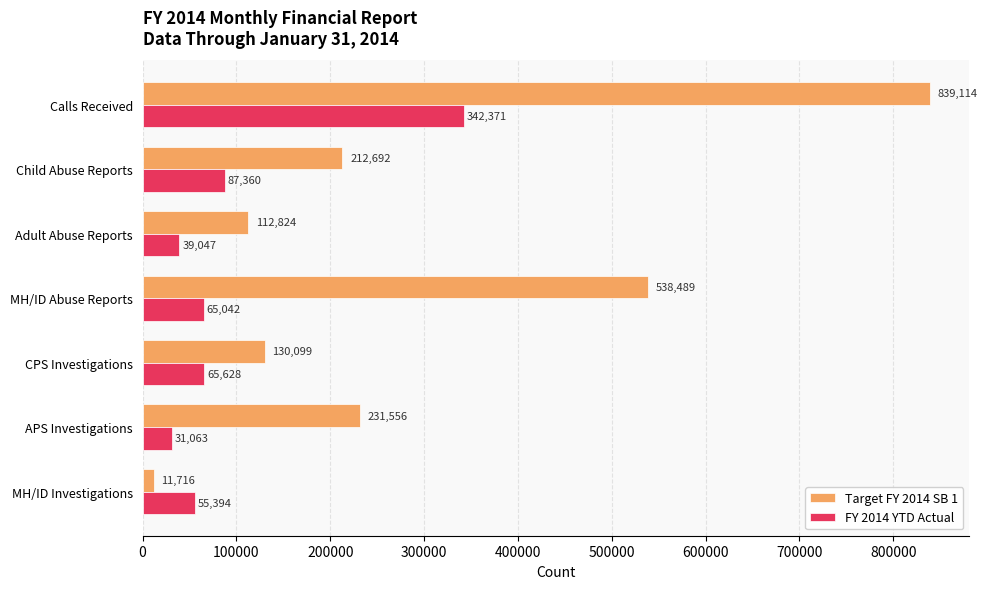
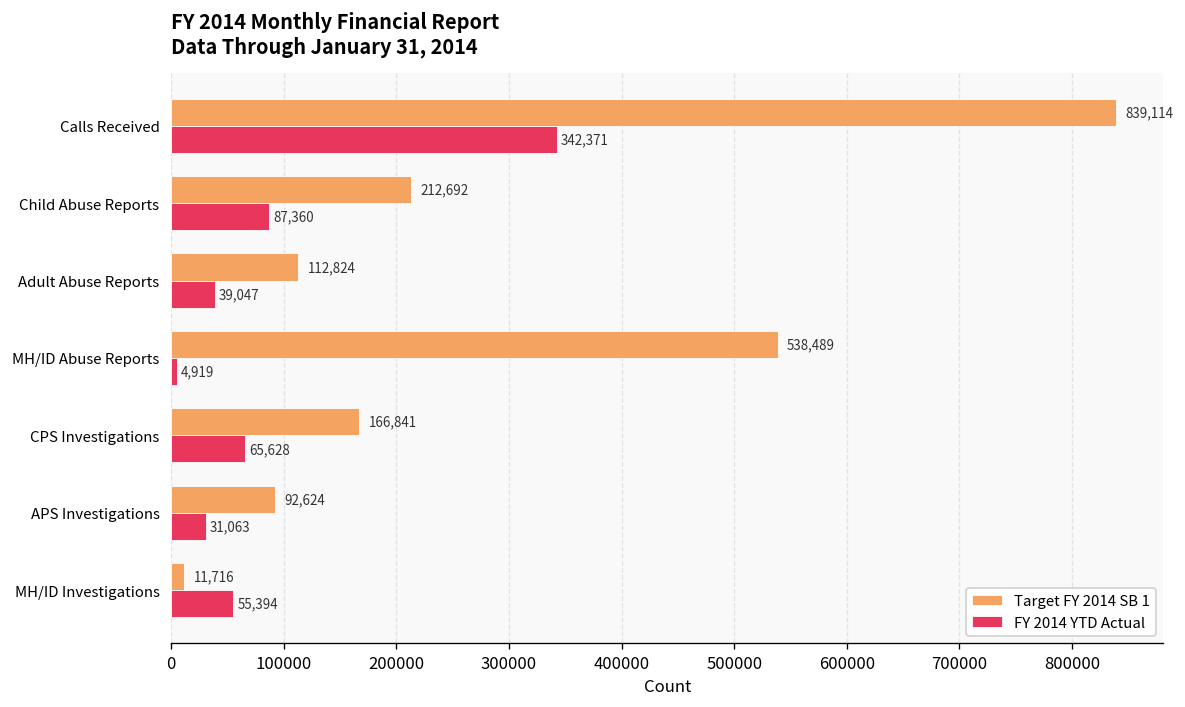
FY 2014 YTD Actual, MH/ID Abuse Reports: 65,042 -> 4,919
Target FY 2014 SB 1, CPS Investigations: 130,099 -> 166,841
Target FY 2014 SB 1, APS Investigations: 231,556 -> 92,624
